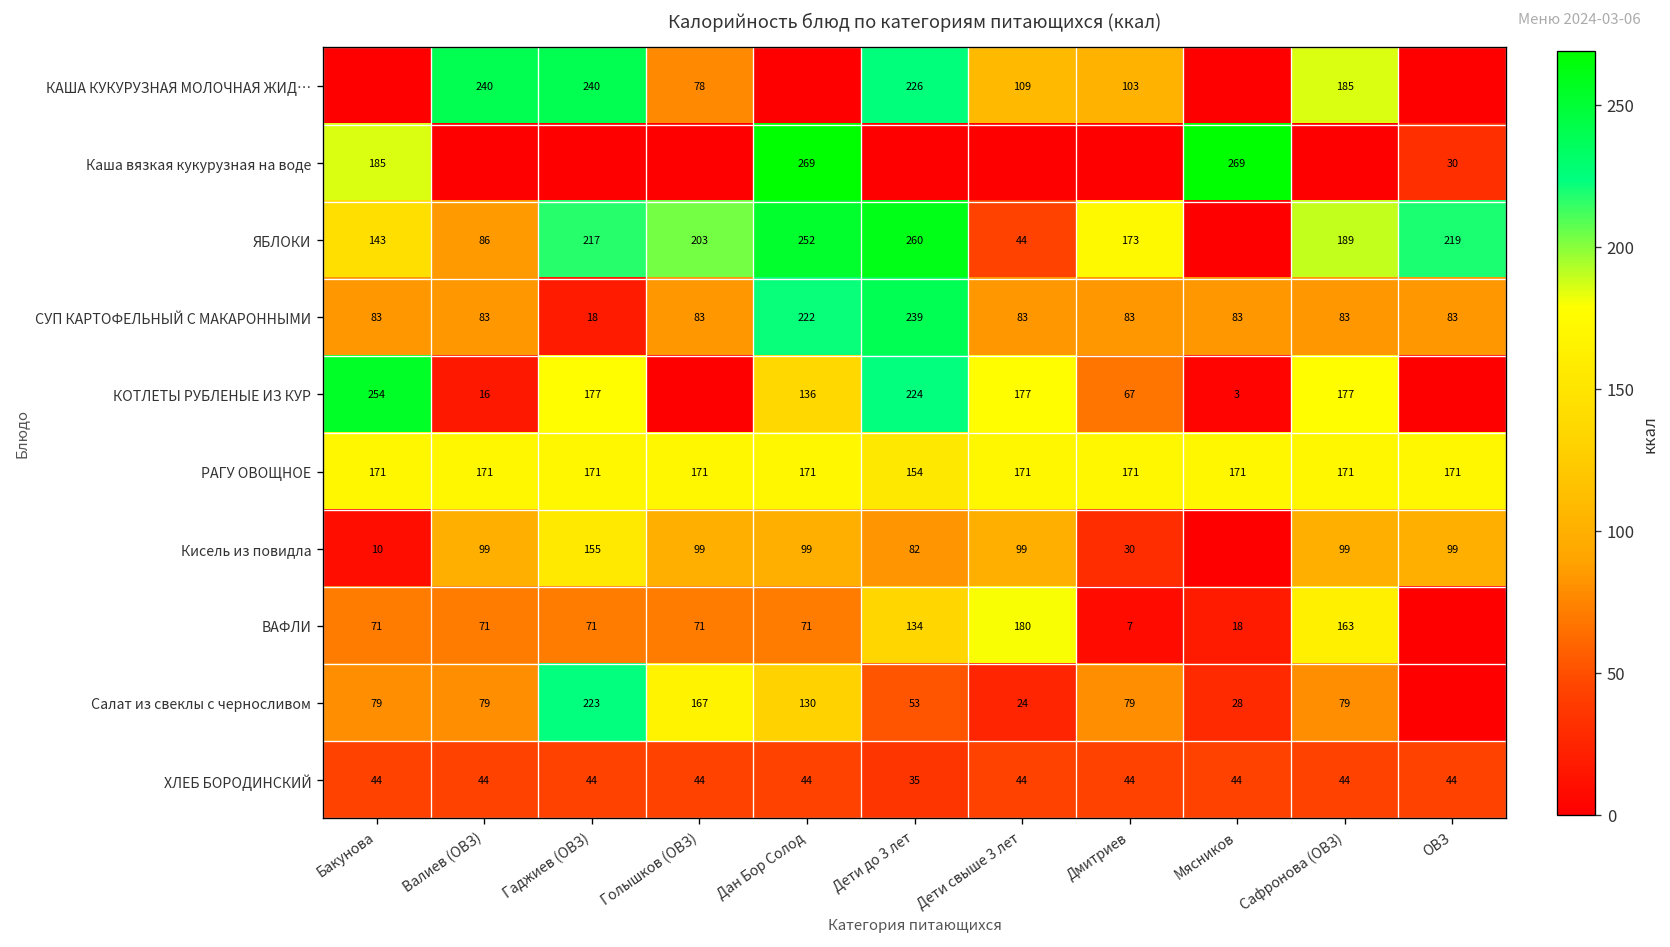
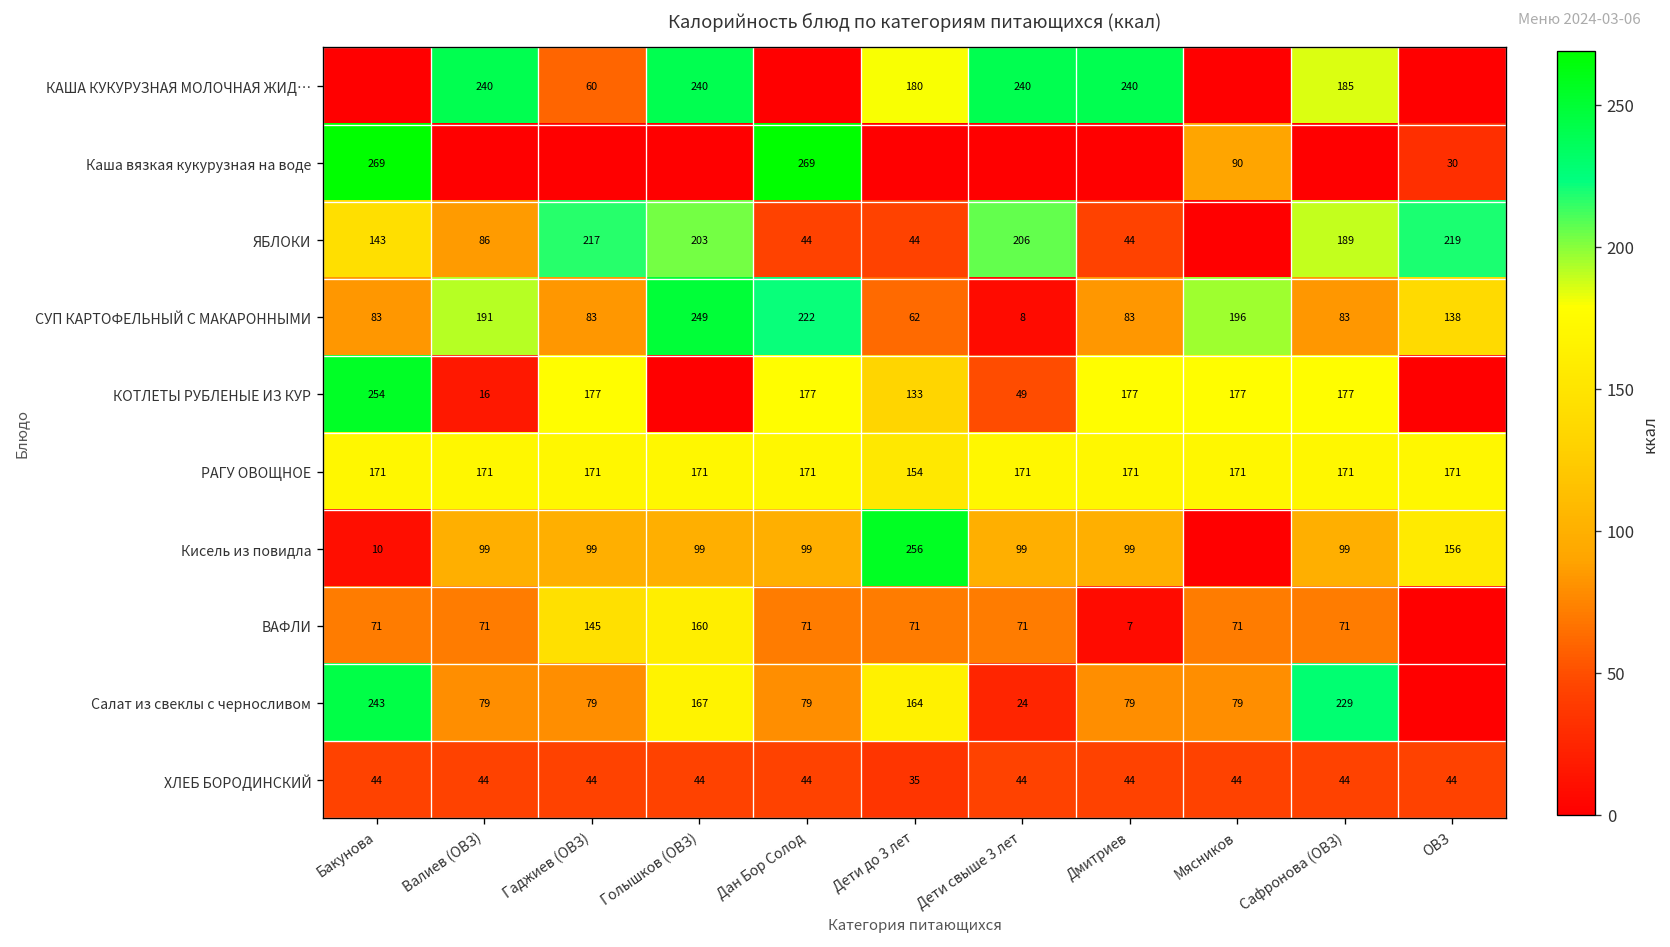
КАША КУКУРУЗНАЯ МОЛОЧНАЯ ЖИД…, Гаджиев (ОВЗ): 240 -> 60
КАША КУКУРУЗНАЯ МОЛОЧНАЯ ЖИД…, Голышков (ОВЗ): 78 -> 240
КАША КУКУРУЗНАЯ МОЛОЧНАЯ ЖИД…, Дети до 3 лет: 226 -> 180
КАША КУКУРУЗНАЯ МОЛОЧНАЯ ЖИД…, Дети свыше 3 лет: 109 -> 240
КАША КУКУРУЗНАЯ МОЛОЧНАЯ ЖИД…, Дмитриев: 103 -> 240
Каша вязкая кукурузная на воде, Бакунова: 185 -> 269
Каша вязкая кукурузная на воде, Мясников: 269 -> 90
ЯБЛОКИ, Дан Бор Солод: 252 -> 44
ЯБЛОКИ, Дети до 3 лет: 260 -> 44
ЯБЛОКИ, Дети свыше 3 лет: 44 -> 206
ЯБЛОКИ, Дмитриев: 173 -> 44
СУП КАРТОФЕЛЬНЫЙ С МАКАРОННЫМИ, Валиев (ОВЗ): 83 -> 191
СУП КАРТОФЕЛЬНЫЙ С МАКАРОННЫМИ, Гаджиев (ОВЗ): 18 -> 83
СУП КАРТОФЕЛЬНЫЙ С МАКАРОННЫМИ, Голышков (ОВЗ): 83 -> 249
СУП КАРТОФЕЛЬНЫЙ С МАКАРОННЫМИ, Дети до 3 лет: 239 -> 62
СУП КАРТОФЕЛЬНЫЙ С МАКАРОННЫМИ, Дети свыше 3 лет: 83 -> 8
СУП КАРТОФЕЛЬНЫЙ С МАКАРОННЫМИ, Мясников: 83 -> 196
СУП КАРТОФЕЛЬНЫЙ С МАКАРОННЫМИ, ОВЗ: 83 -> 138
КОТЛЕТЫ РУБЛЕНЫЕ ИЗ КУР, Дан Бор Солод: 136 -> 177
КОТЛЕТЫ РУБЛЕНЫЕ ИЗ КУР, Дети до 3 лет: 224 -> 133
КОТЛЕТЫ РУБЛЕНЫЕ ИЗ КУР, Дети свыше 3 лет: 177 -> 49
КОТЛЕТЫ РУБЛЕНЫЕ ИЗ КУР, Дмитриев: 67 -> 177
КОТЛЕТЫ РУБЛЕНЫЕ ИЗ КУР, Мясников: 3 -> 177
Кисель из повидла, Гаджиев (ОВЗ): 155 -> 99
Кисель из повидла, Дети до 3 лет: 82 -> 256
Кисель из повидла, Дмитриев: 30 -> 99
Кисель из повидла, ОВЗ: 99 -> 156
ВАФЛИ, Гаджиев (ОВЗ): 71 -> 145
ВАФЛИ, Голышков (ОВЗ): 71 -> 160
ВАФЛИ, Дети до 3 лет: 134 -> 71
ВАФЛИ, Дети свыше 3 лет: 180 -> 71
ВАФЛИ, Мясников: 18 -> 71
ВАФЛИ, Сафронова (ОВЗ): 163 -> 71
Салат из свеклы с черносливом, Бакунова: 79 -> 243
Салат из свеклы с черносливом, Гаджиев (ОВЗ): 223 -> 79
Салат из свеклы с черносливом, Дан Бор Солод: 130 -> 79
Салат из свеклы с черносливом, Дети до 3 лет: 53 -> 164
Салат из свеклы с черносливом, Мясников: 28 -> 79
Салат из свеклы с черносливом, Сафронова (ОВЗ): 79 -> 229
